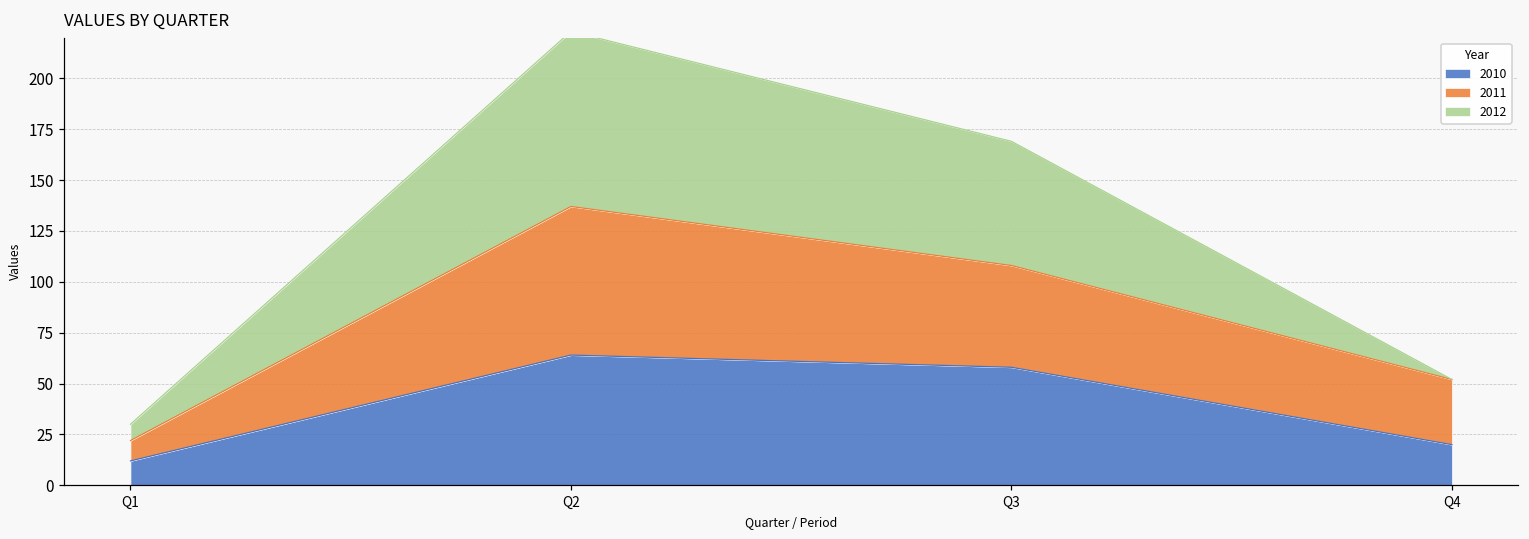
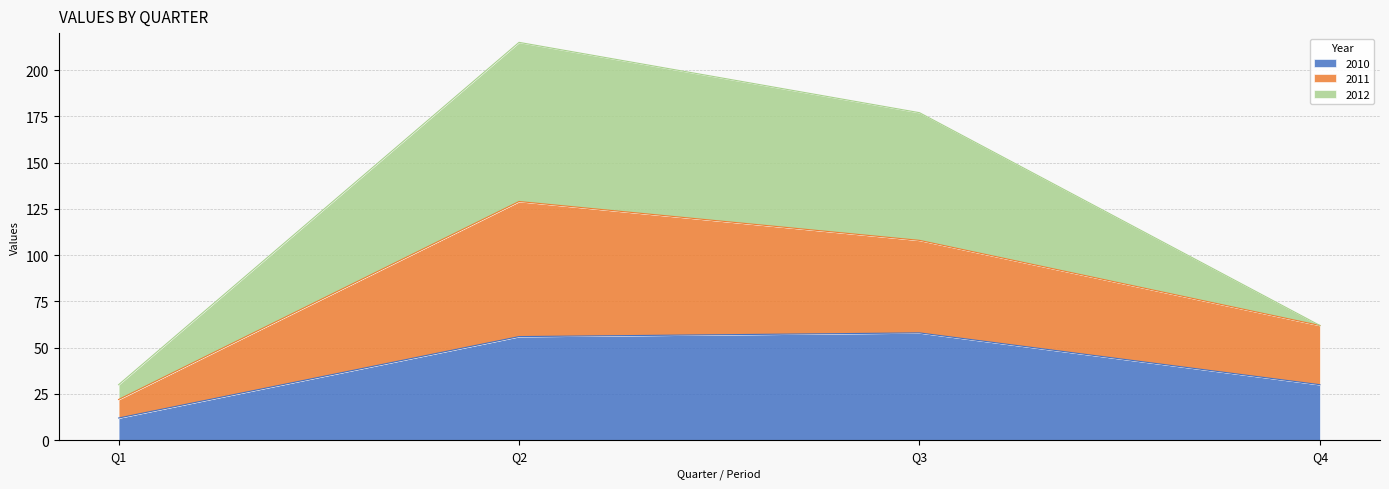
2010, Q2: 64 -> 56
2012, Q3: 61 -> 69
2010, Q4: 20 -> 30
